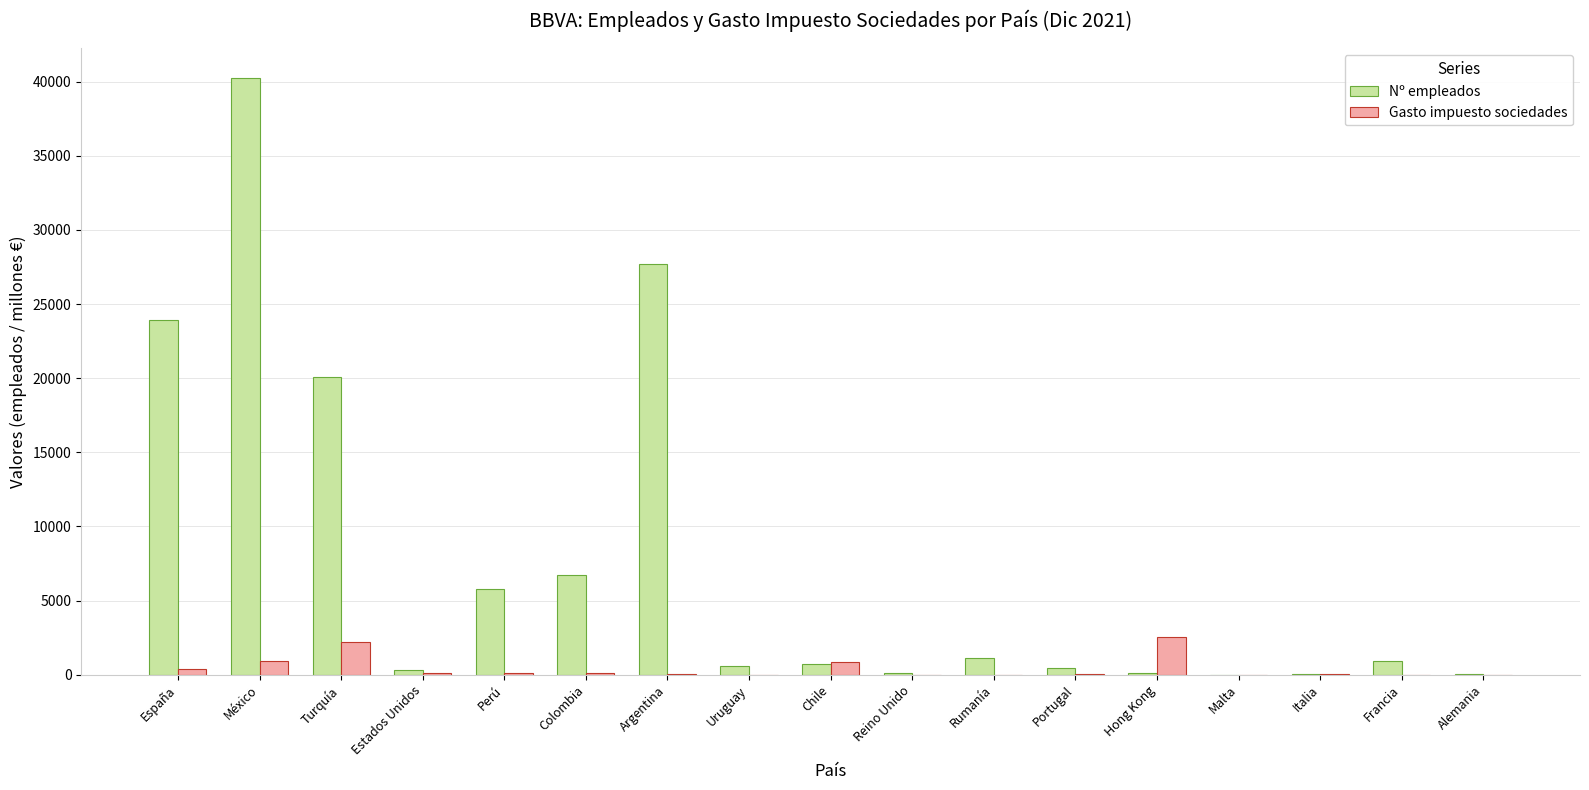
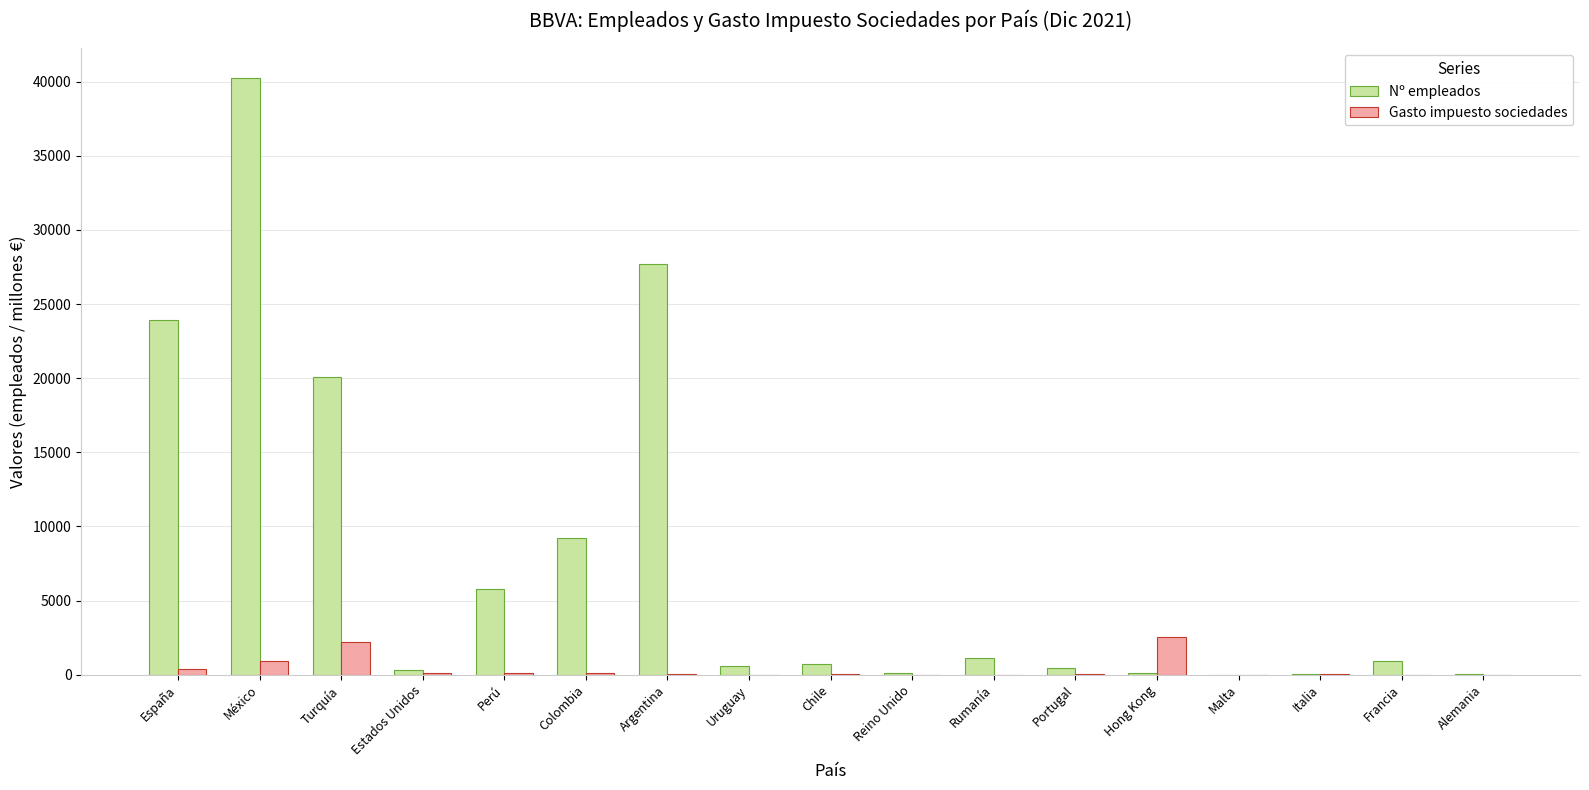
Nº empleados, Colombia: 6700 -> 9200
Gasto impuesto sociedades, Chile: 800 -> 0
